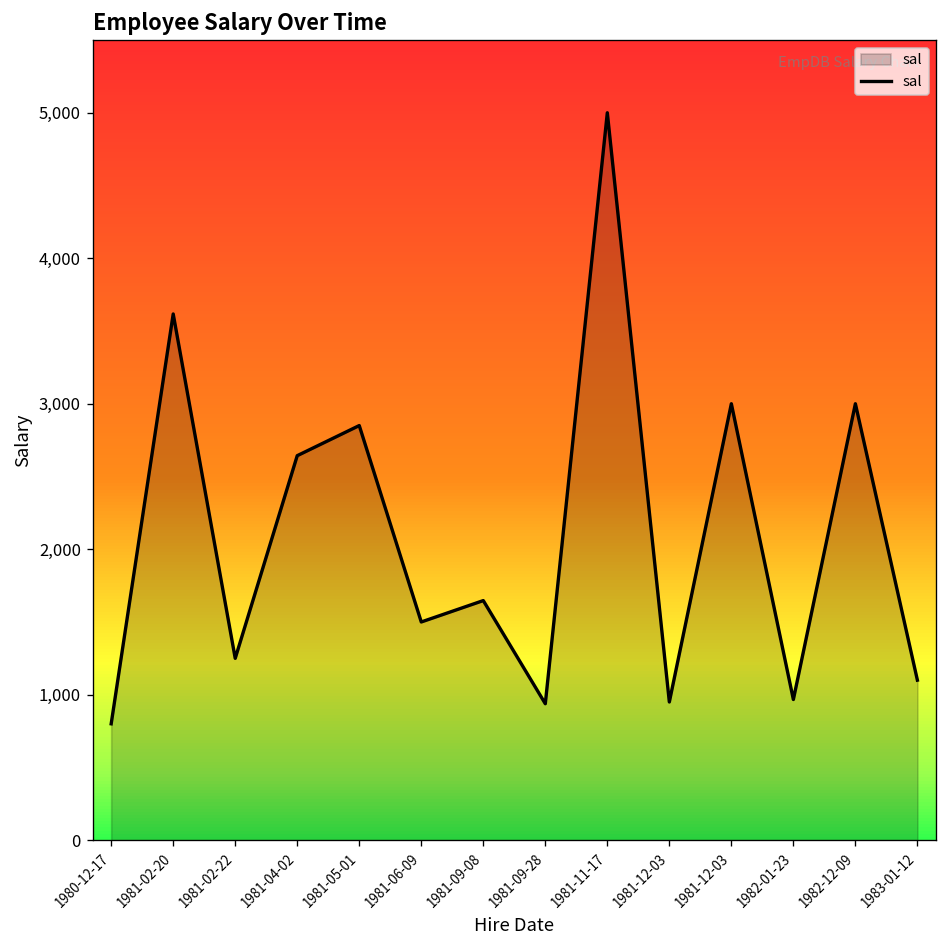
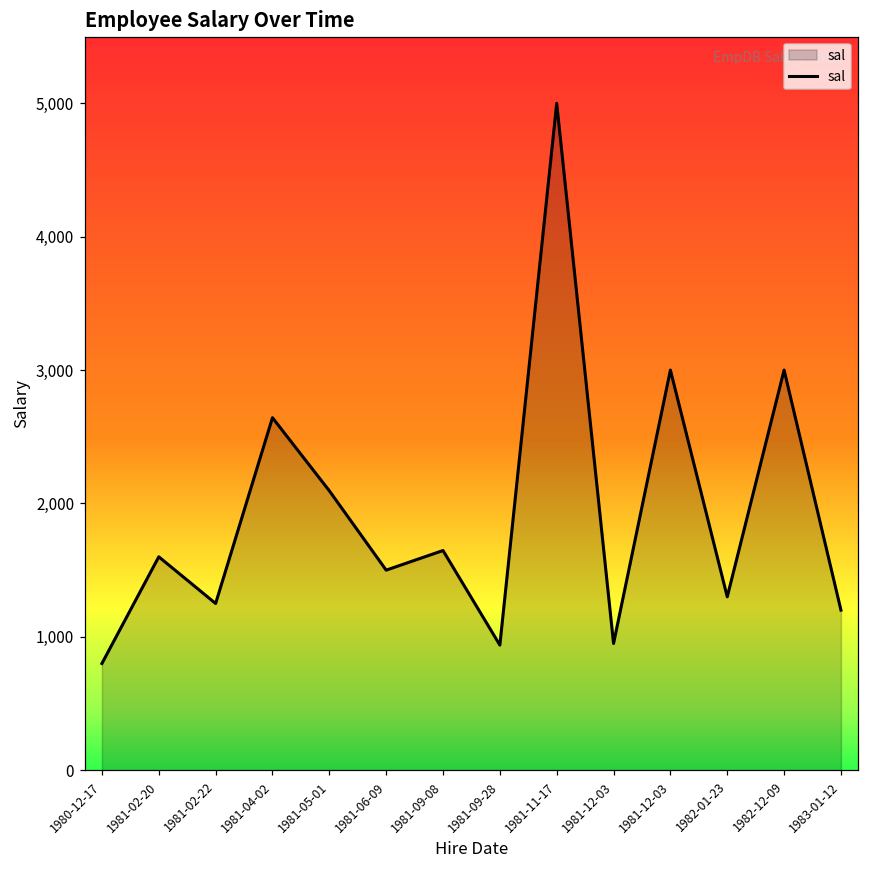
1981-02-20: 3,620 -> 1,600
1981-05-01: 2,850 -> 2,100
1982-01-23: 970 -> 1,300
1983-01-12: 1,100 -> 1,200
